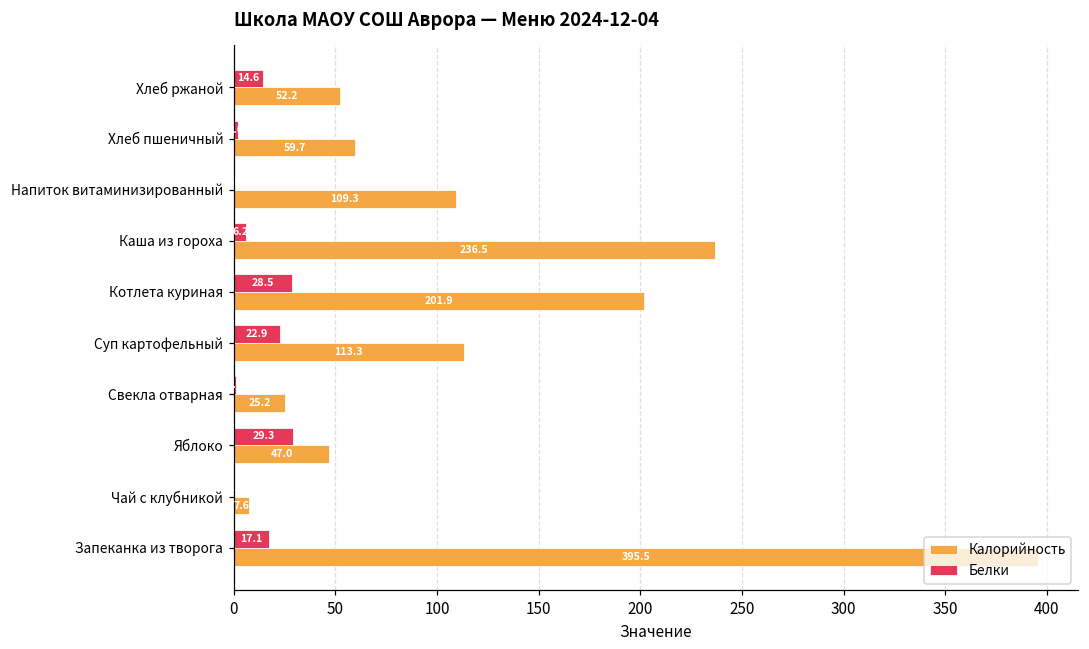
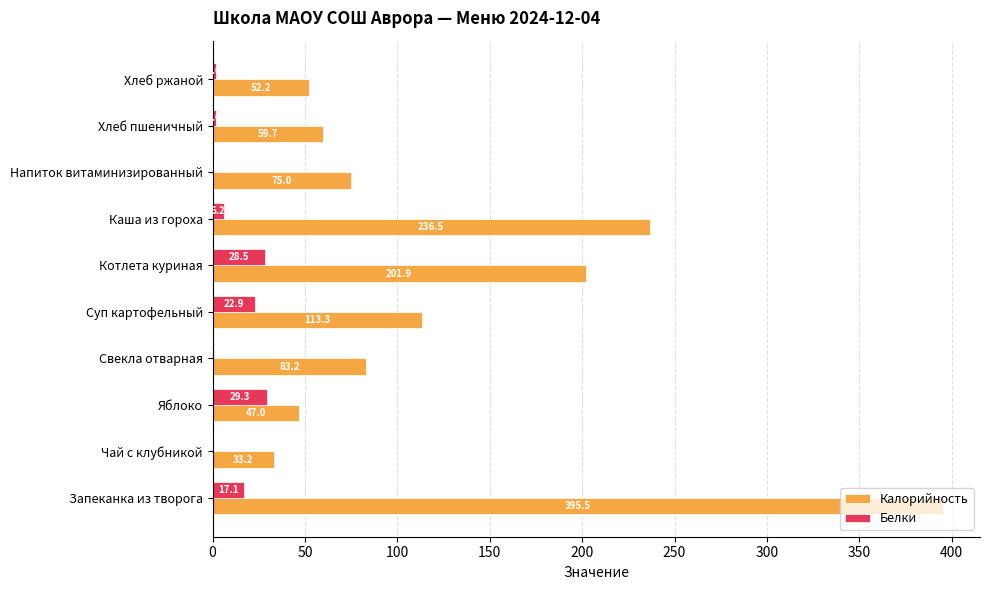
Белки, Хлеб ржаной: 15 -> 2
Калорийность, Напиток витаминизированный: 109.3 -> 75.0
Калорийность, Свекла отварная: 25.2 -> 83.2
Калорийность, Чай с клубникой: 7.6 -> 33.2
